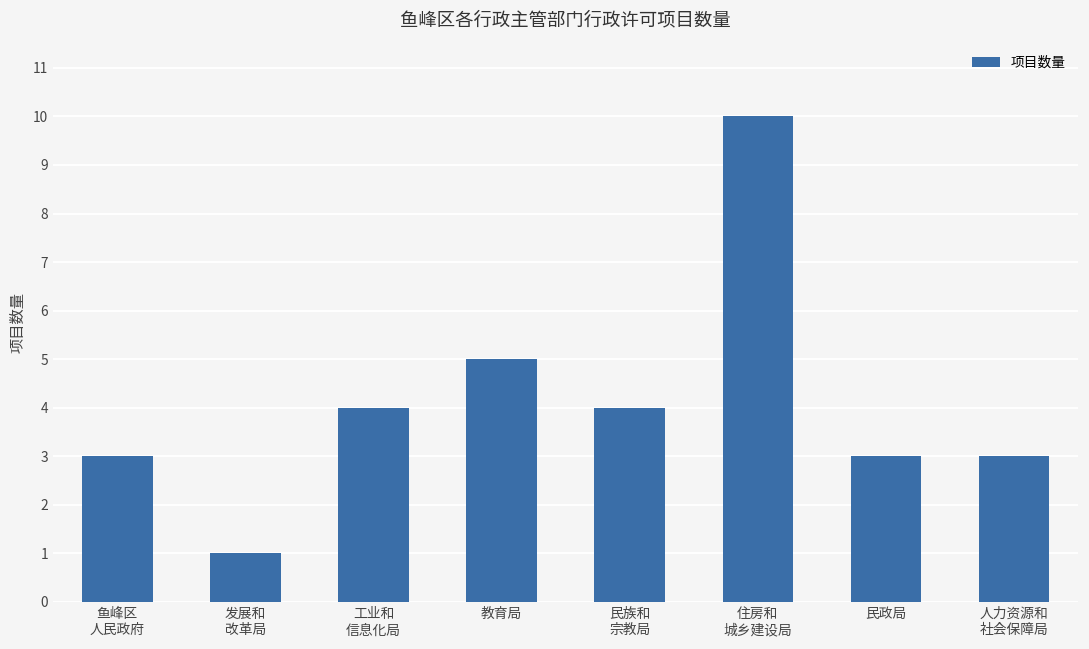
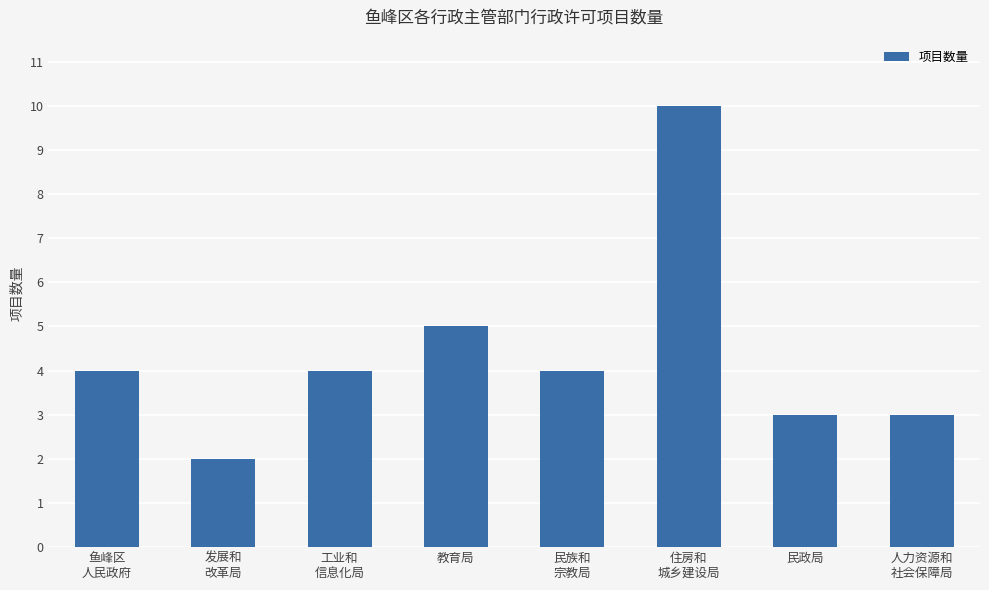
鱼峰区 人民政府: 3 -> 4
发展和 改革局: 1 -> 2
